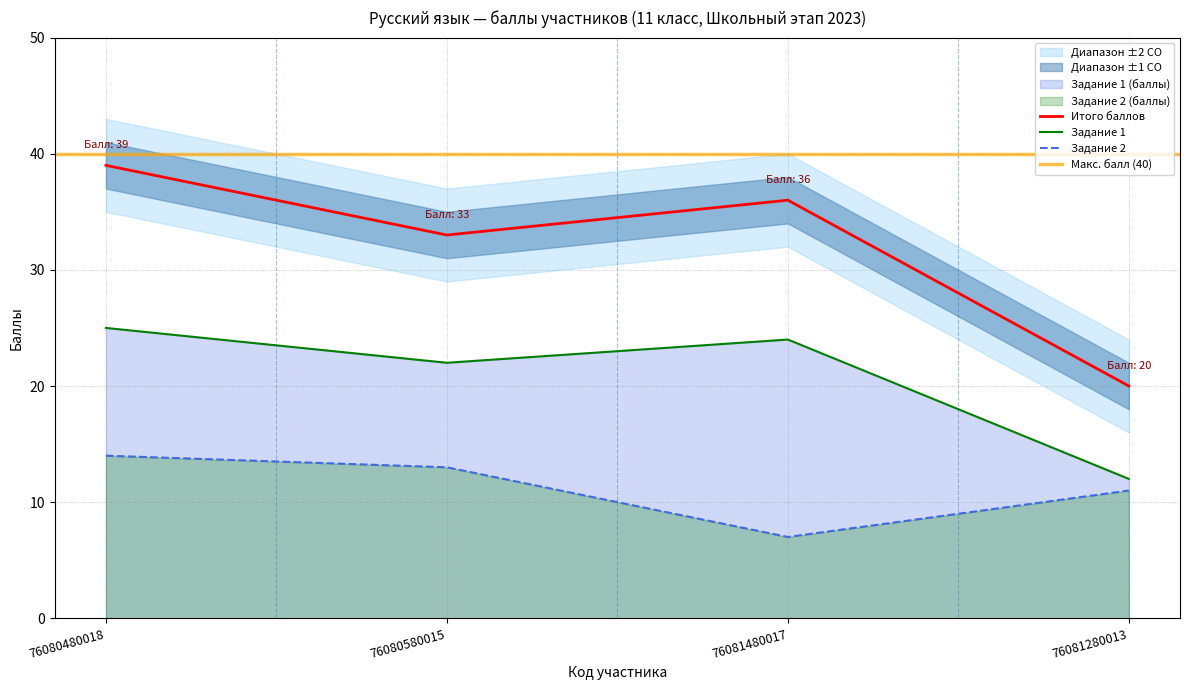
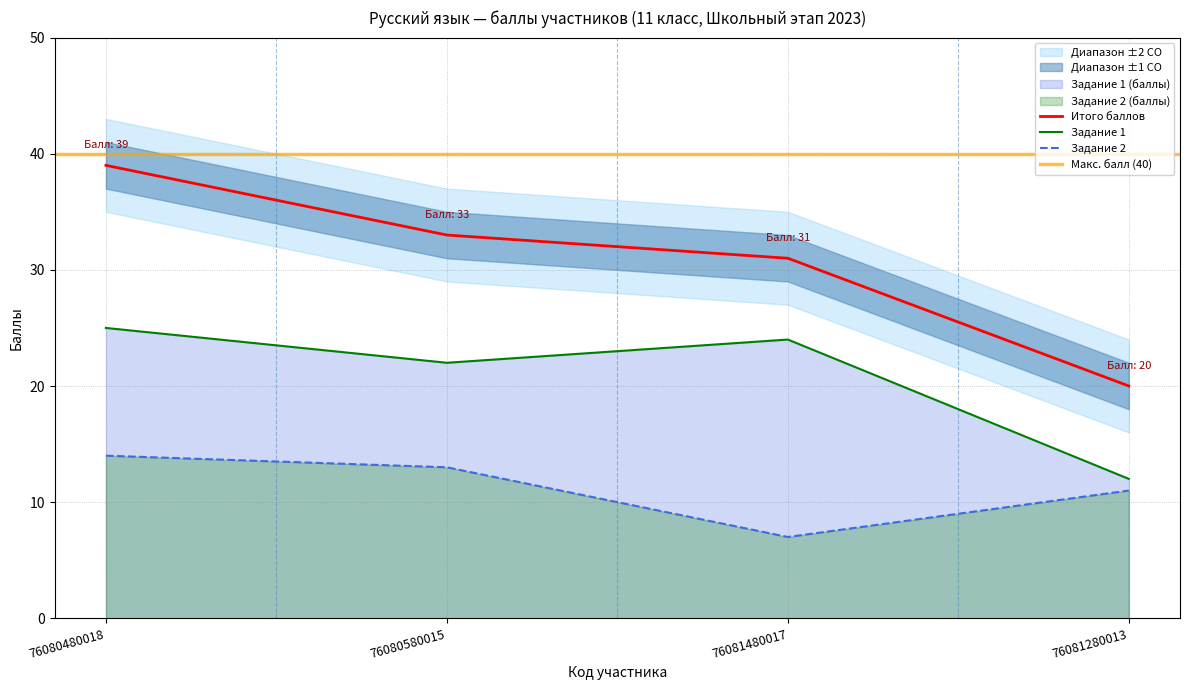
Итого баллов, 76081480017: 36 -> 31
